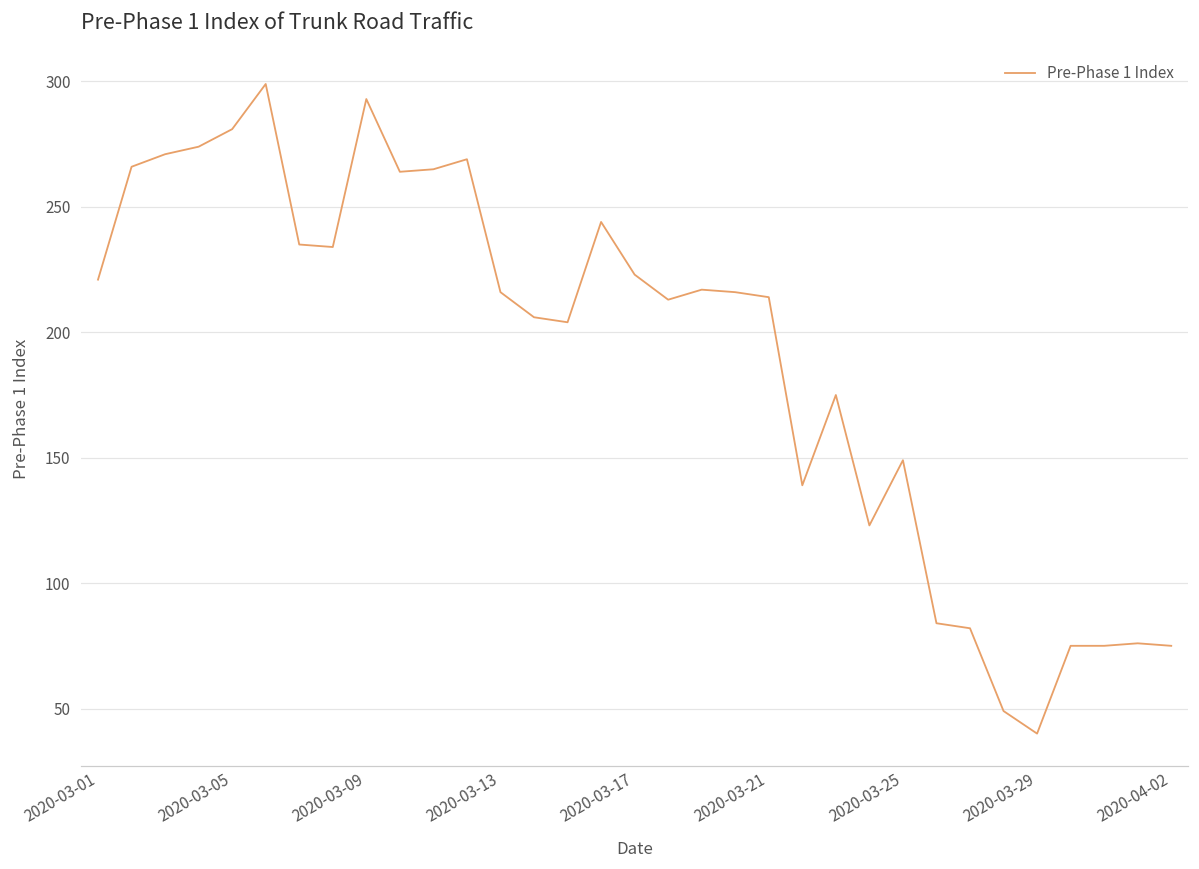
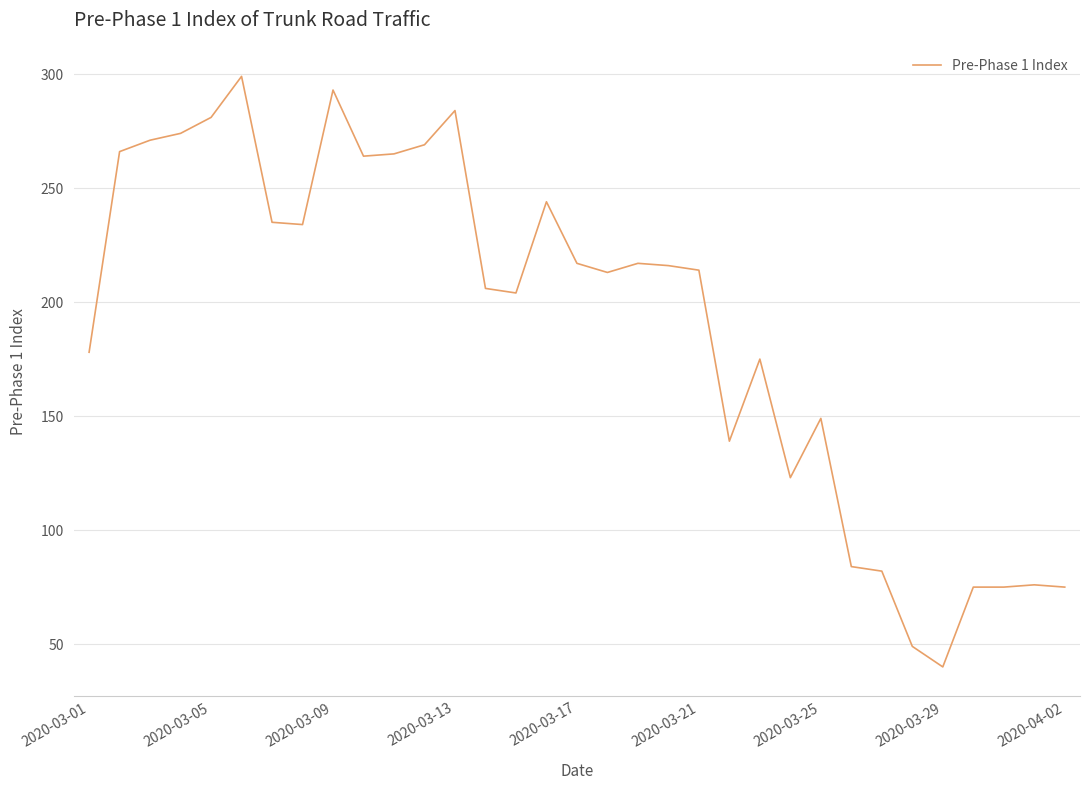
2020-03-01: 221 -> 178
2020-03-13: 216 -> 284
2020-03-17: 223 -> 217
